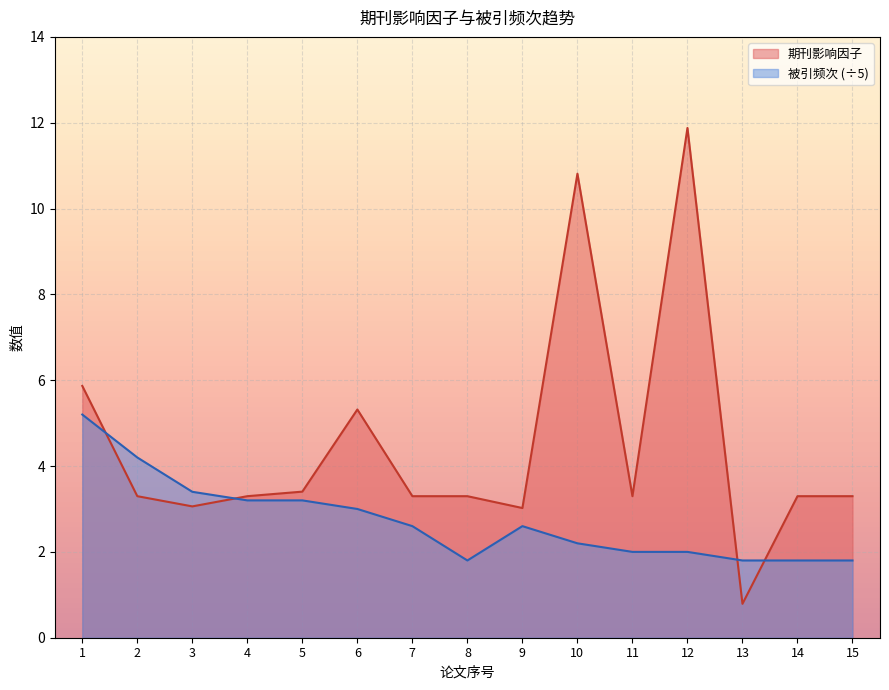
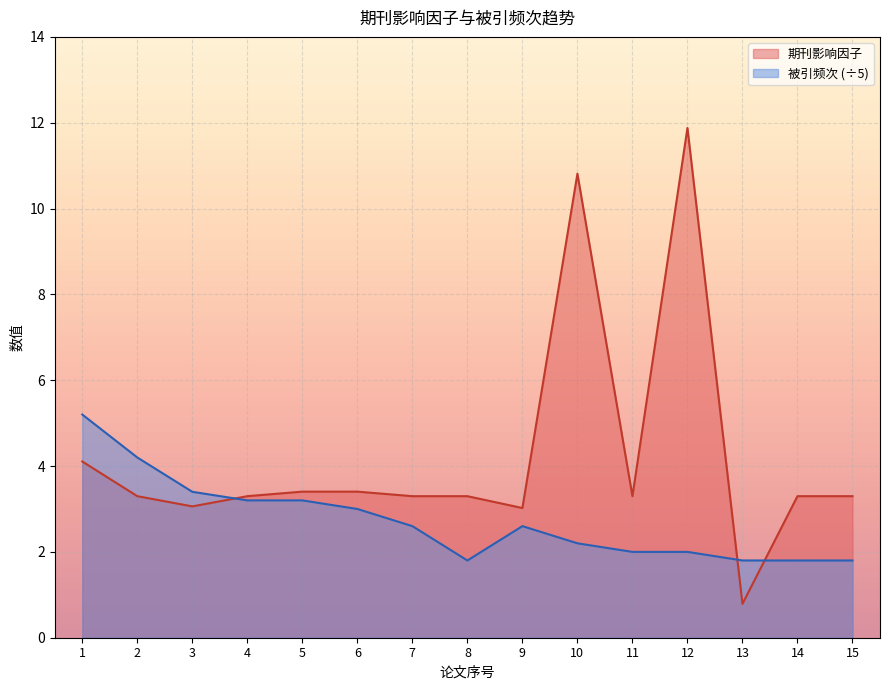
期刊影响因子, 1: 5.9 -> 4.1
期刊影响因子, 6: 5.3 -> 3.4
